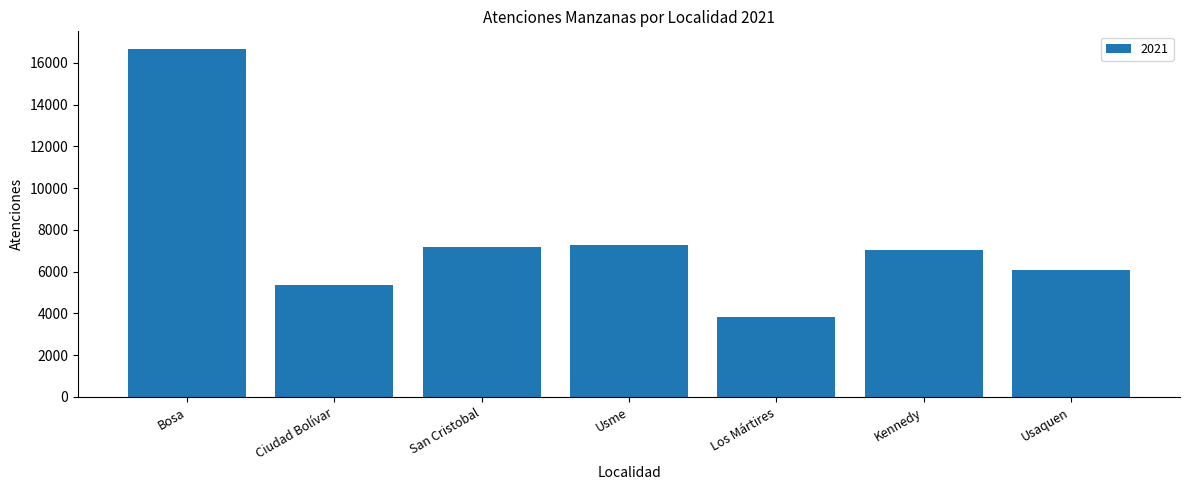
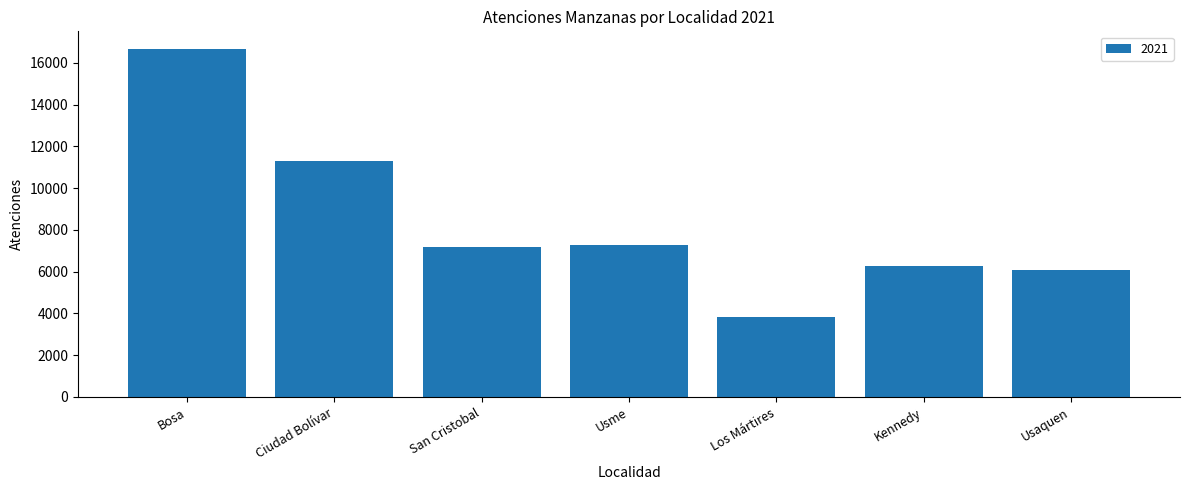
Ciudad Bolívar: 5400 -> 11300
Kennedy: 7000 -> 6300
